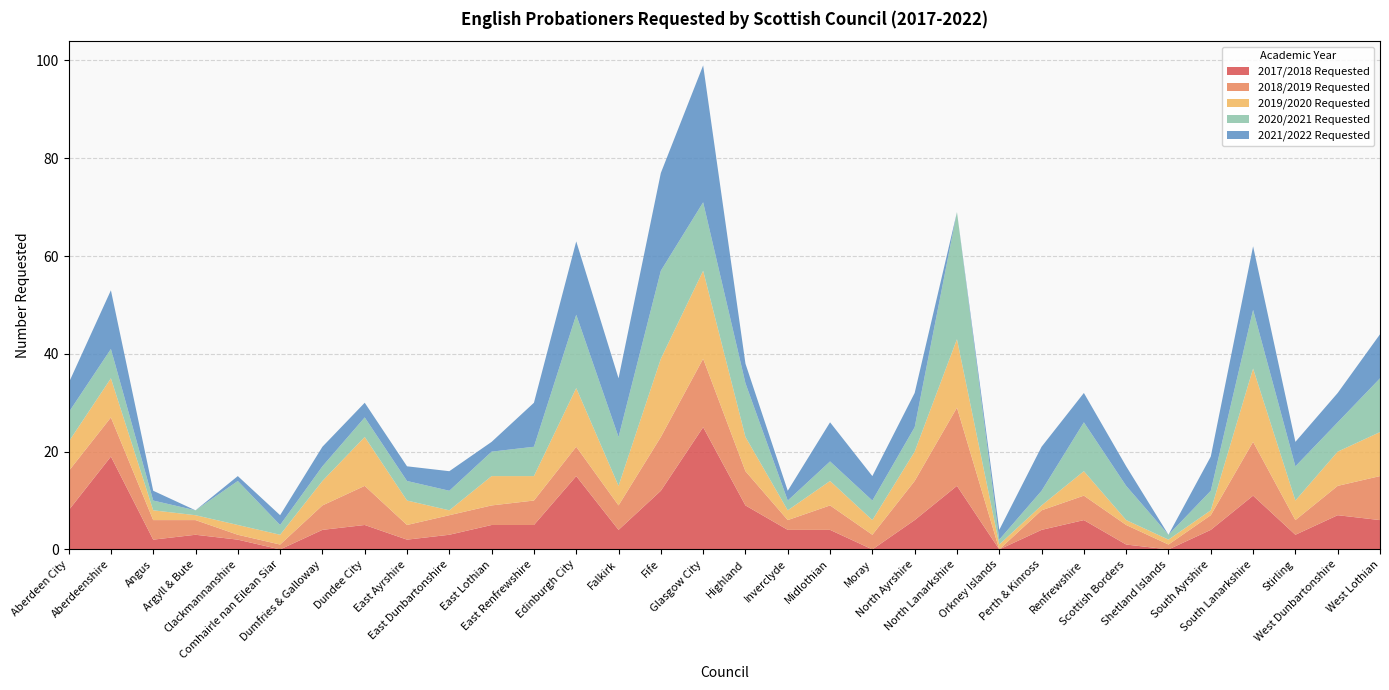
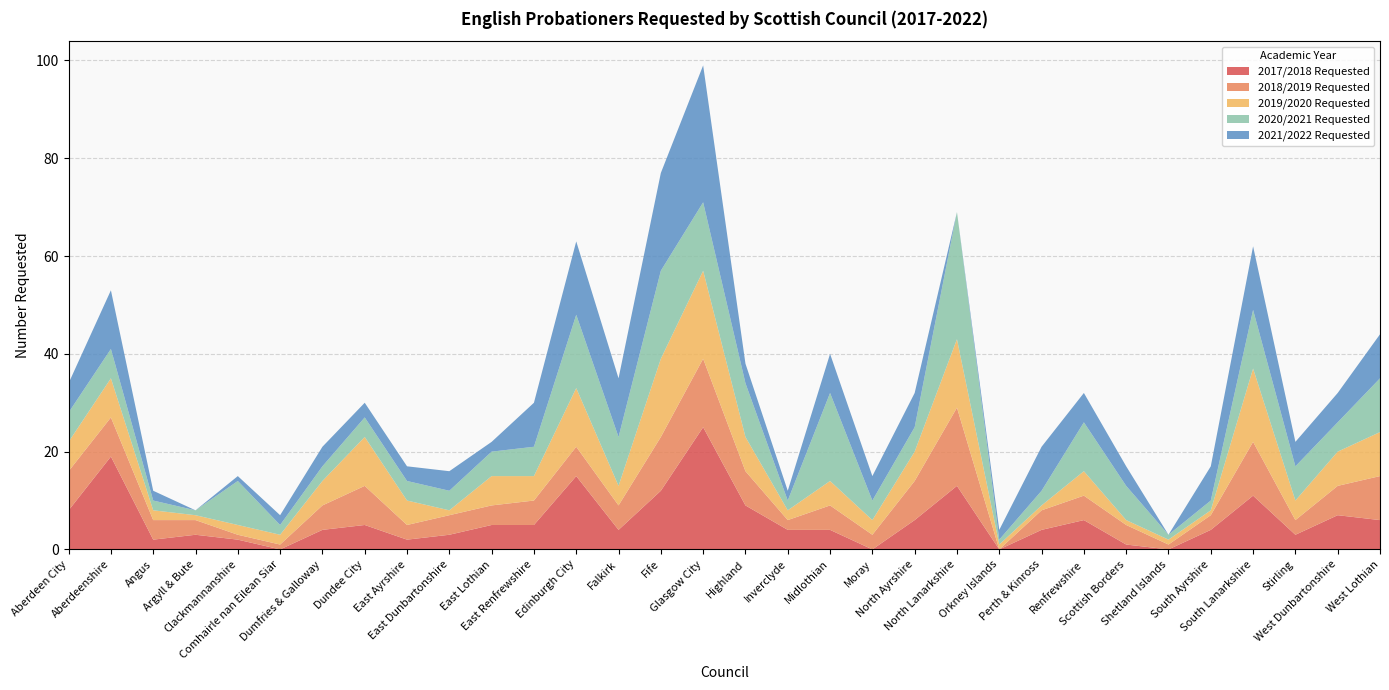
2020/2021 Requested, Midlothian: 4 -> 18
2020/2021 Requested, South Ayrshire: 4 -> 2
